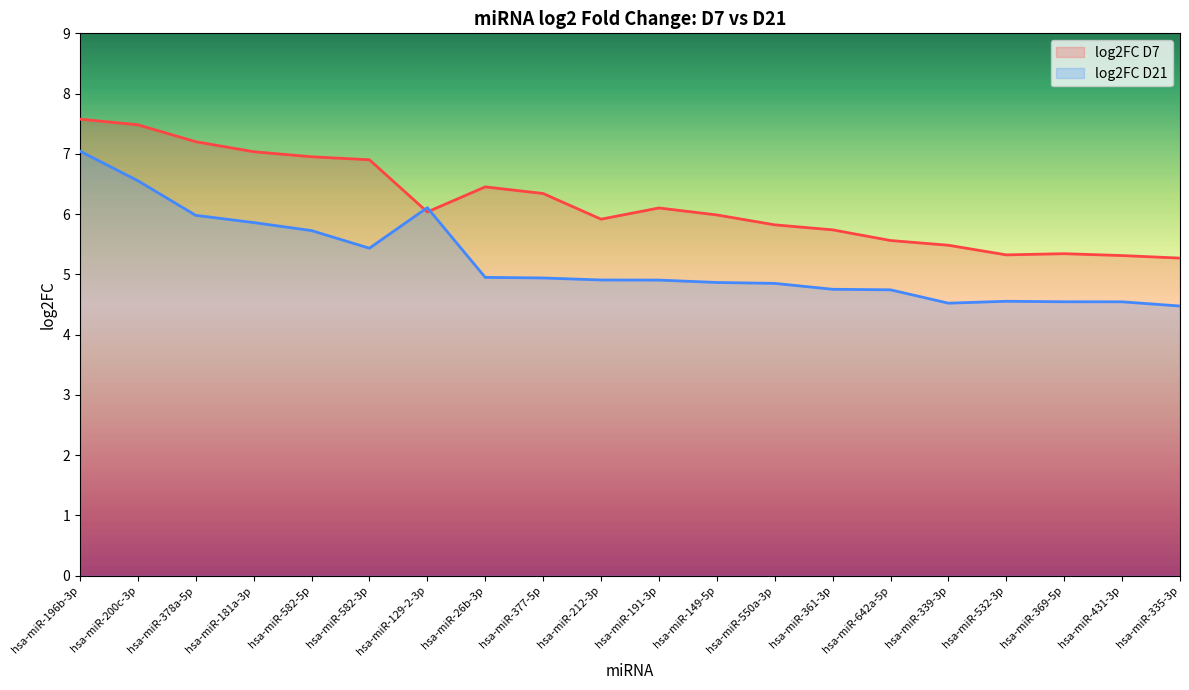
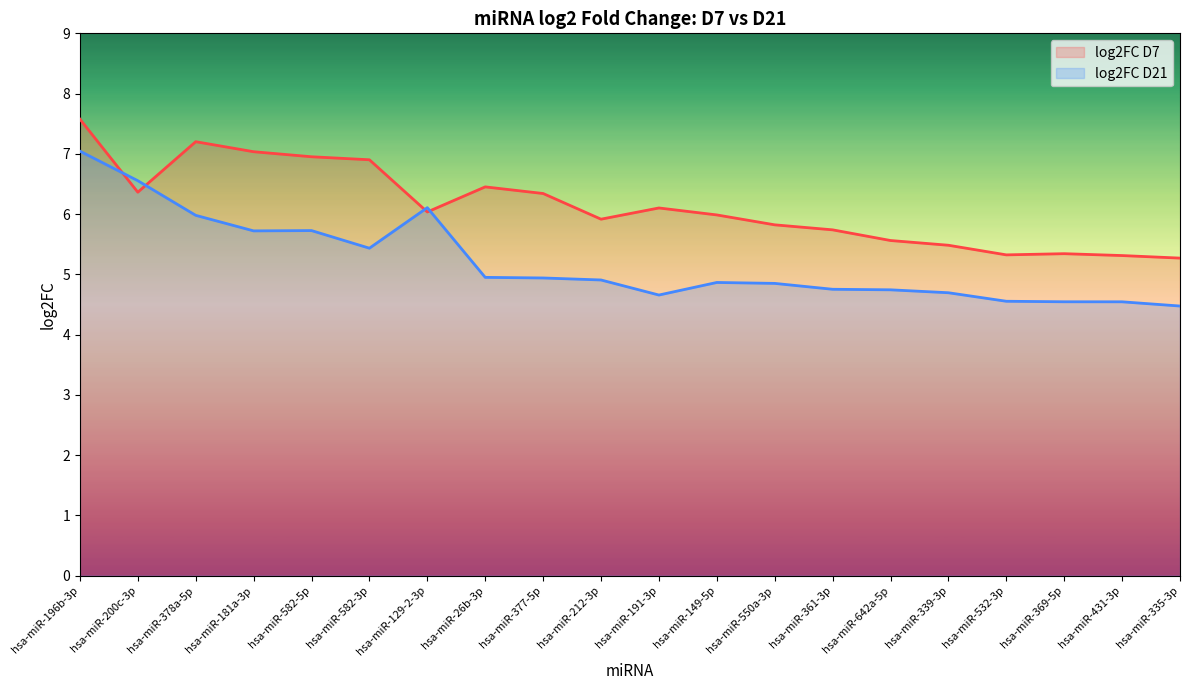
log2FC D7, hsa-miR-200c-3p: 7.5 -> 6.4
log2FC D21, hsa-miR-181a-3p: 5.9 -> 5.7
log2FC D21, hsa-miR-191-3p: 4.9 -> 4.7
log2FC D21, hsa-miR-339-3p: 4.5 -> 4.7
